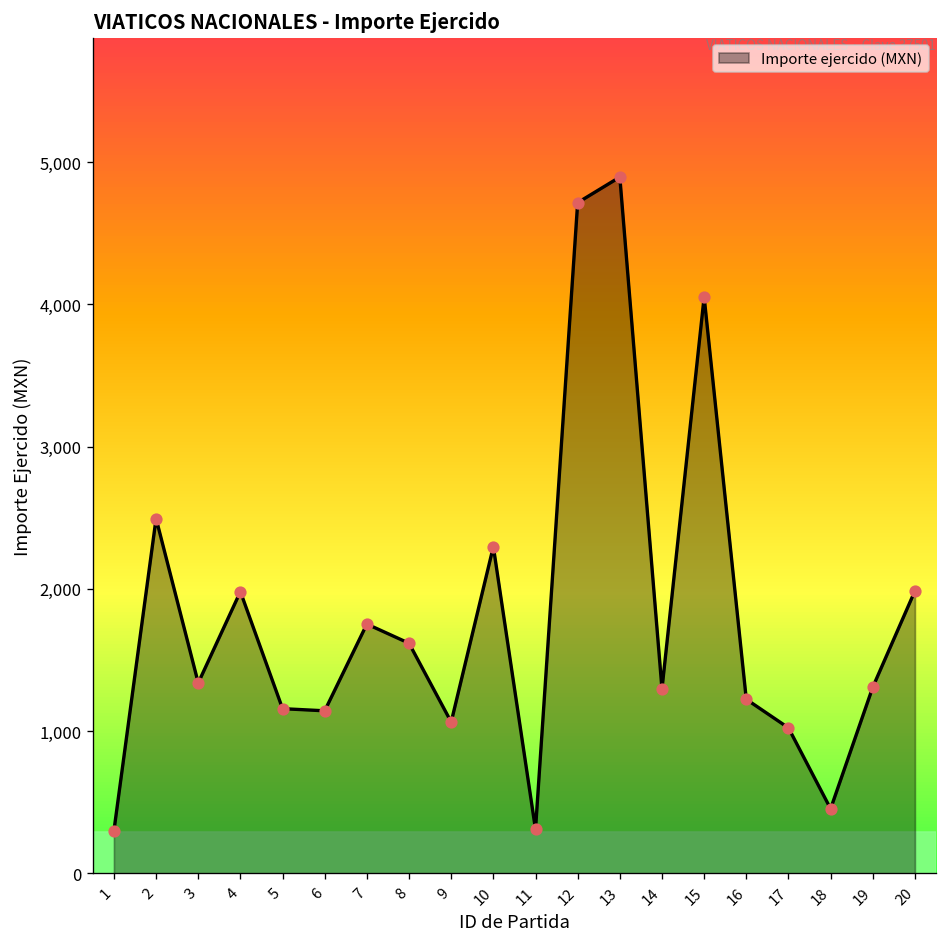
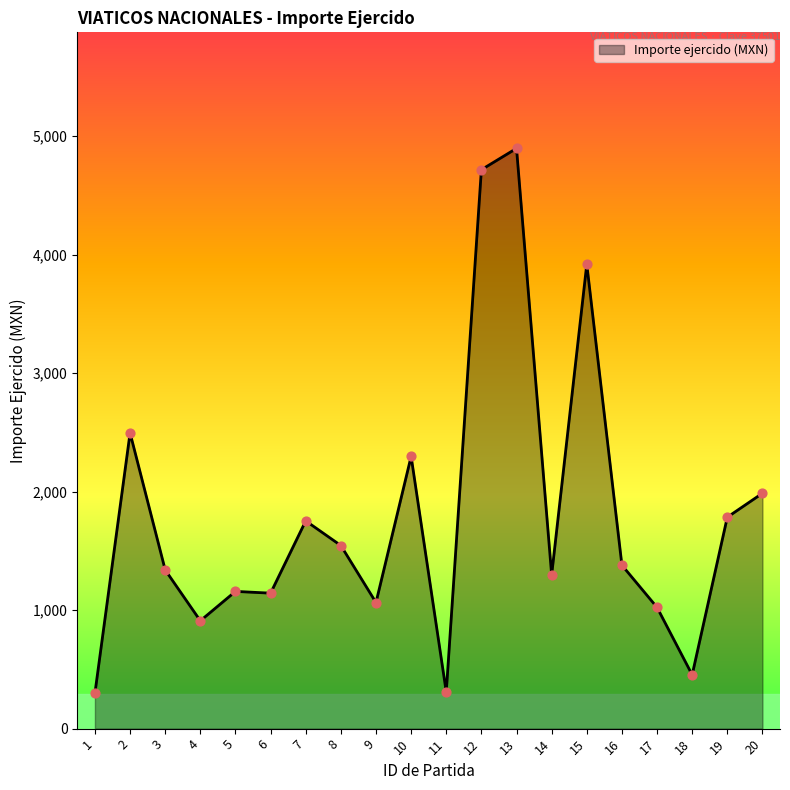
4: 1,980 -> 910
8: 1,620 -> 1,550
15: 4,050 -> 3,920
16: 1,220 -> 1,380
19: 1,310 -> 1,780
